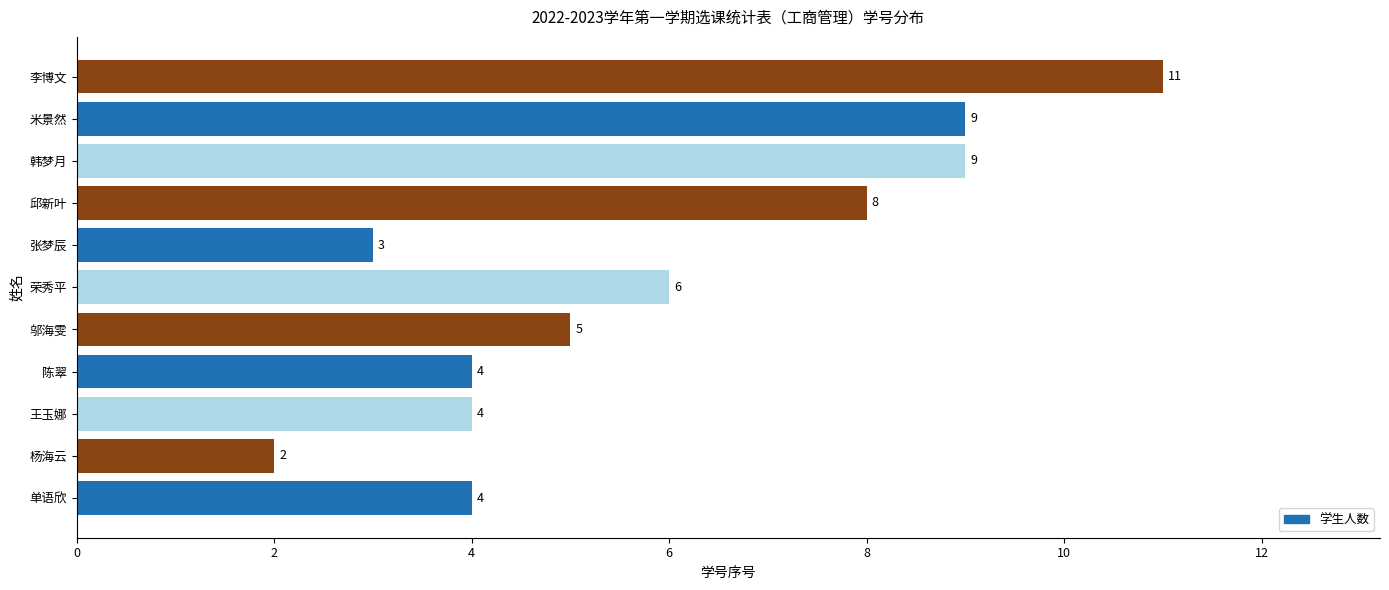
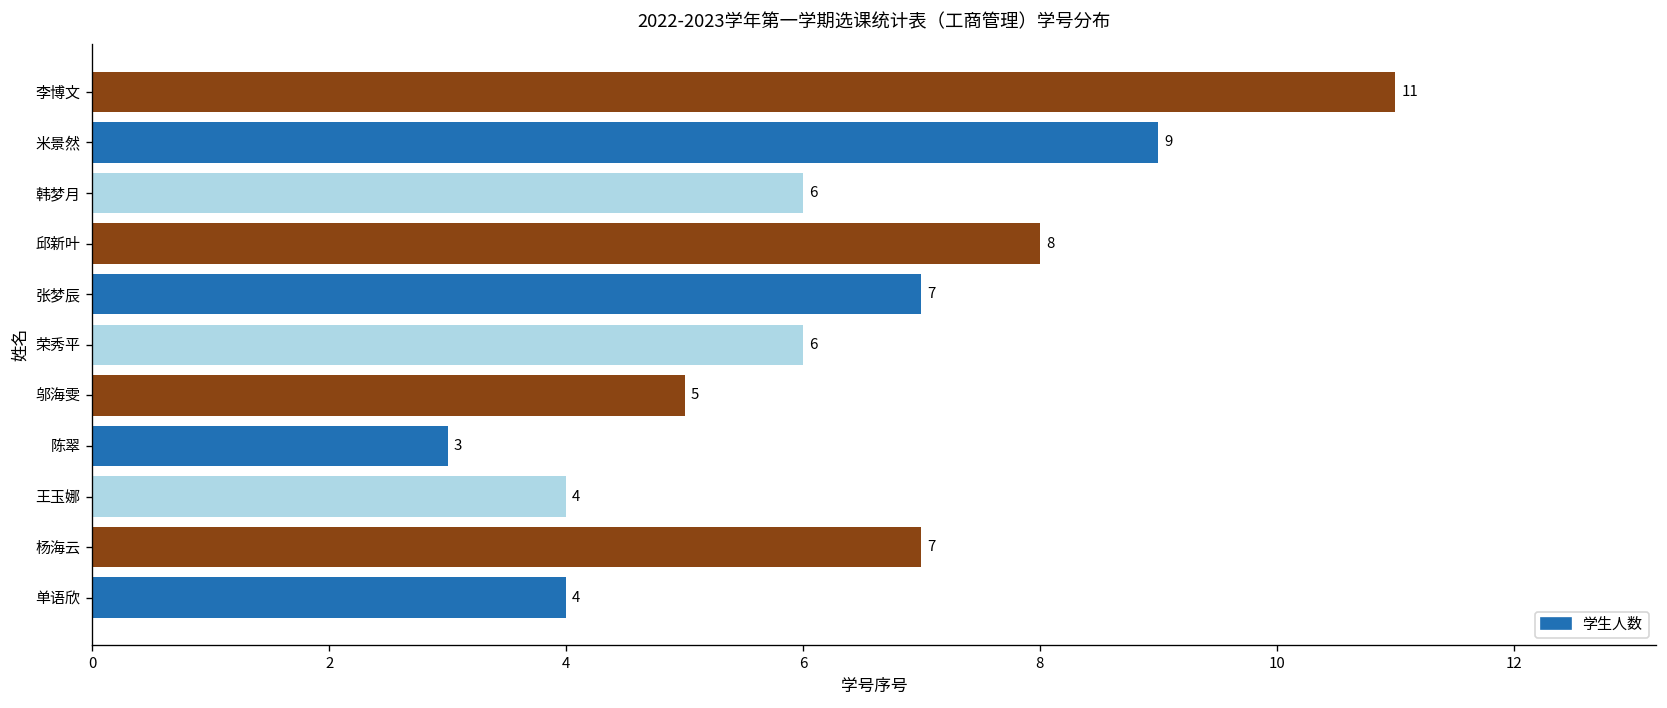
韩梦月: 9 -> 6
张梦辰: 3 -> 7
陈翠: 4 -> 3
杨海云: 2 -> 7
